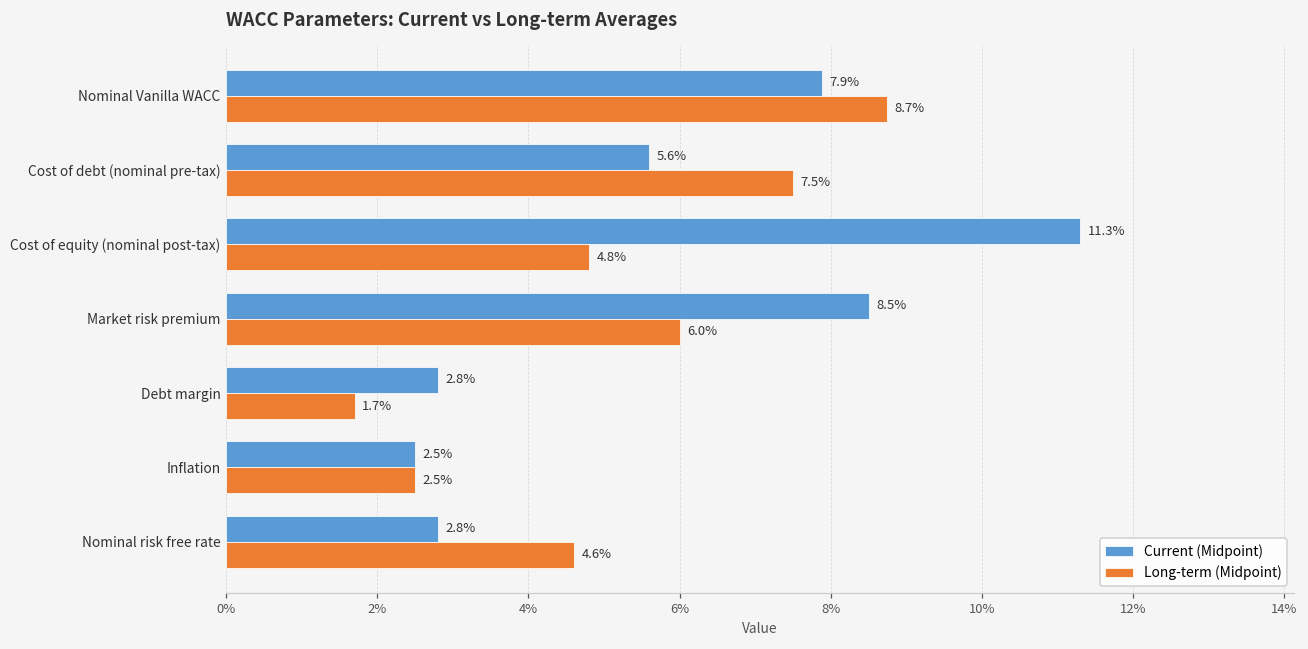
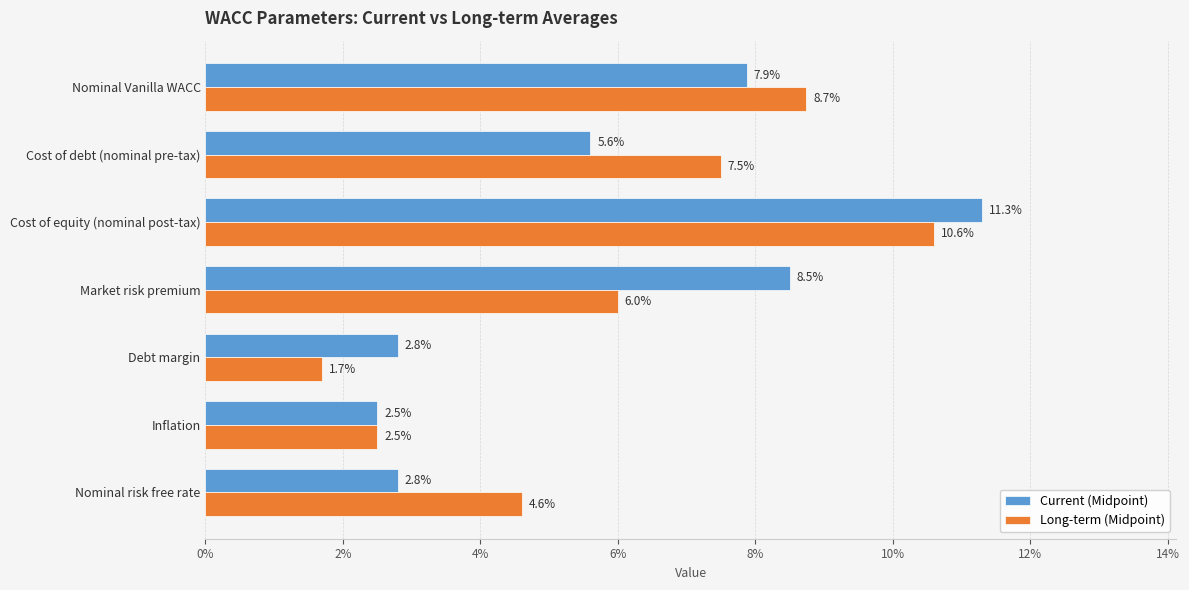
Long-term (Midpoint), Cost of equity (nominal post-tax): 4.8% -> 10.6%
